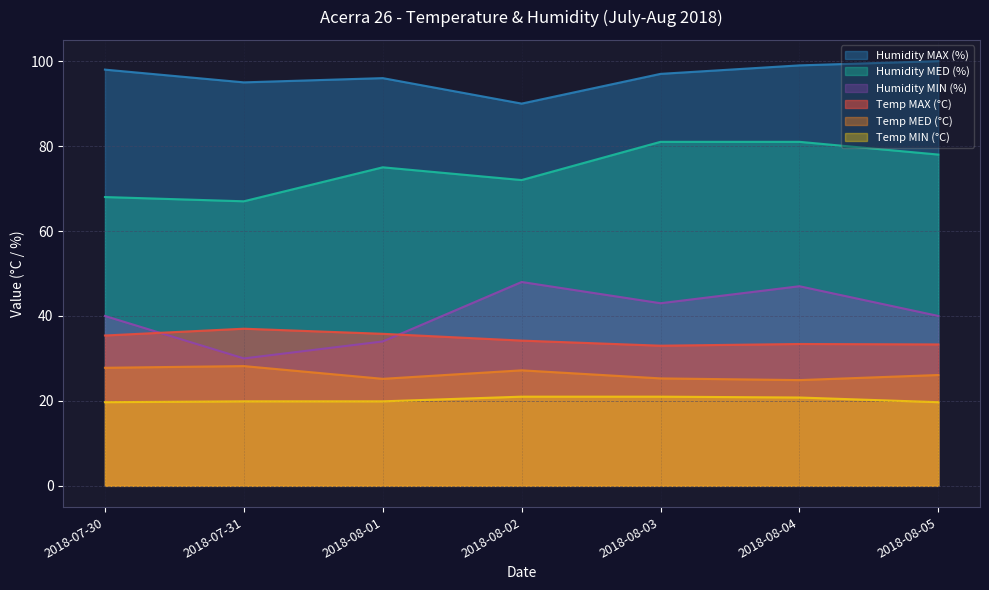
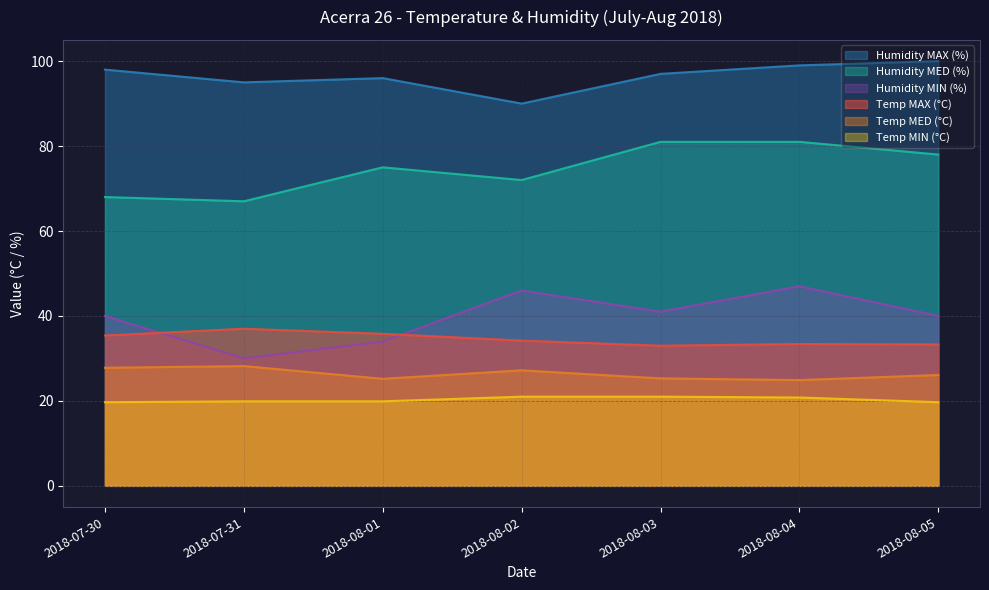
Humidity MIN (%), 2018-08-02: 48 -> 46
Humidity MIN (%), 2018-08-03: 43 -> 41
